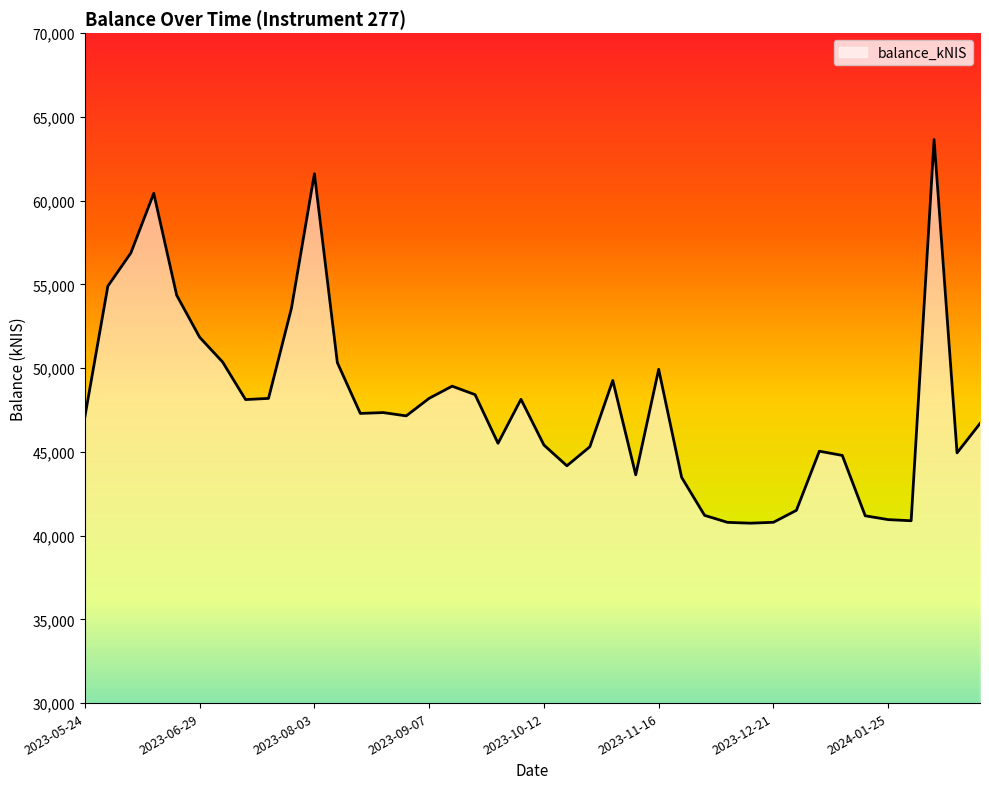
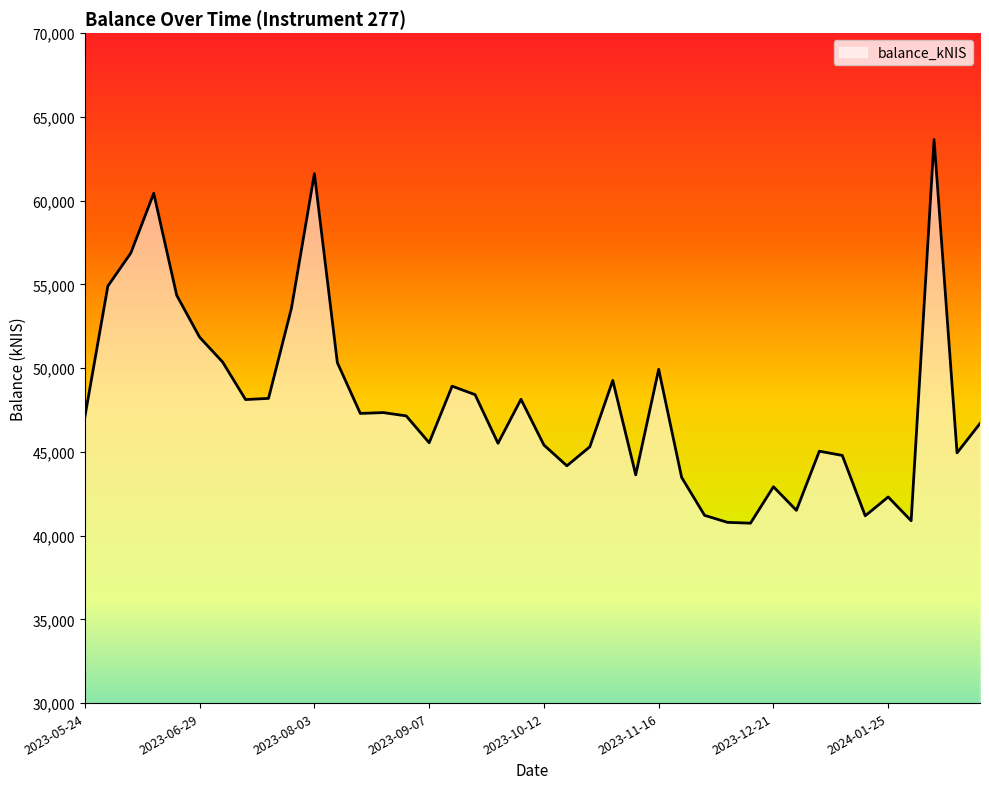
2023-09-07: 48,200 -> 45,500
2023-12-21: 40,800 -> 42,900
2024-01-25: 41,000 -> 42,300
